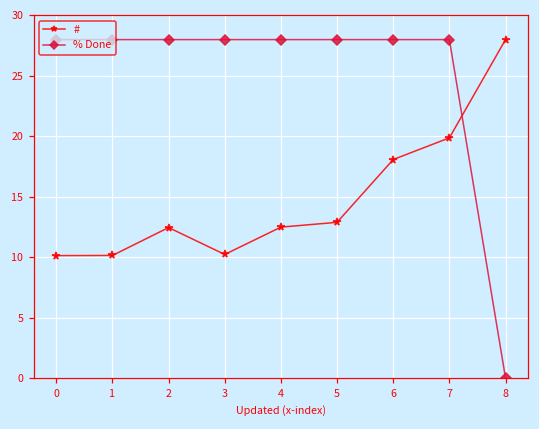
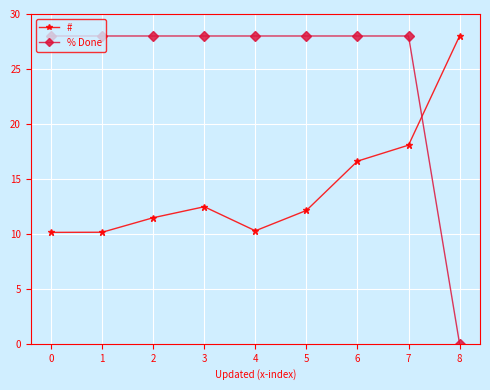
#, 2: 12.5 -> 11.5
#, 3: 10.2 -> 12.5
#, 4: 12.5 -> 10.3
#, 5: 12.9 -> 12.1
#, 6: 18.1 -> 16.6
#, 7: 19.9 -> 18.1
